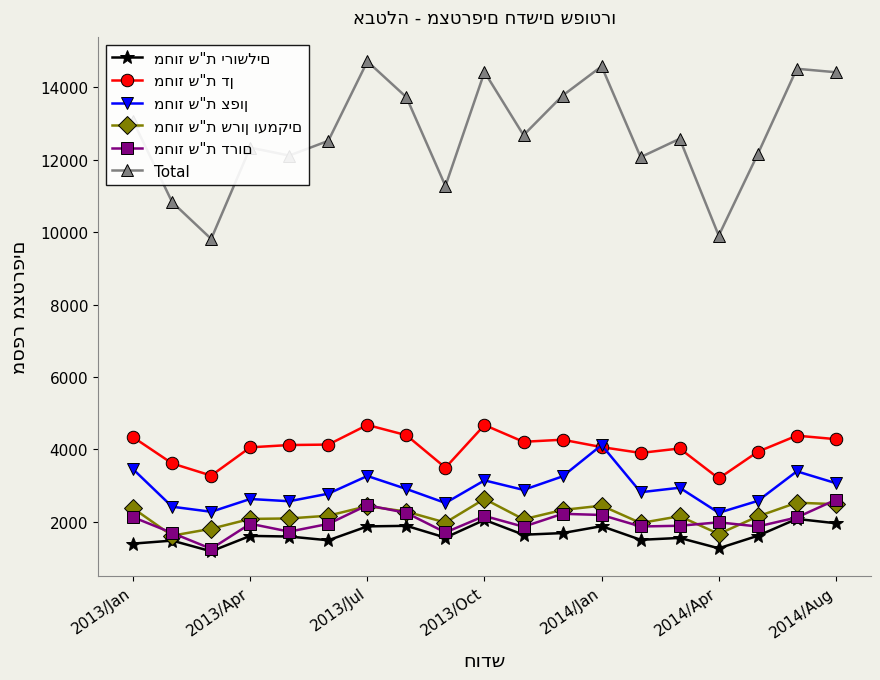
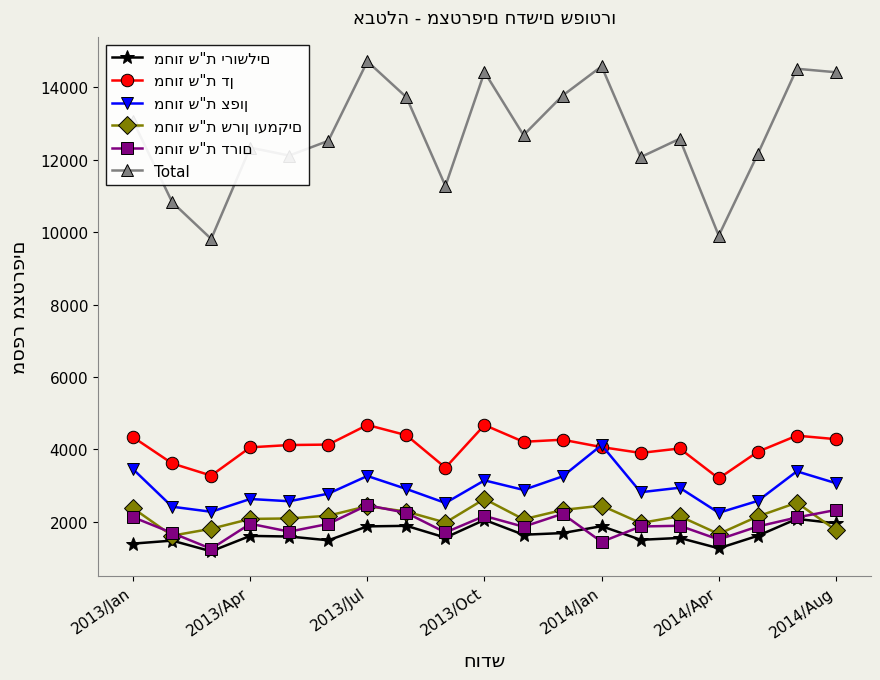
מחוז ש"ת דרום, 2014/Jan: 2200 -> 1400
מחוז ש"ת דרום, 2014/Apr: 2000 -> 1500
מחוז ש"ת שרון ועמקים, 2014/Aug: 2500 -> 1800
מחוז ש"ת דרום, 2014/Aug: 2600 -> 2300
